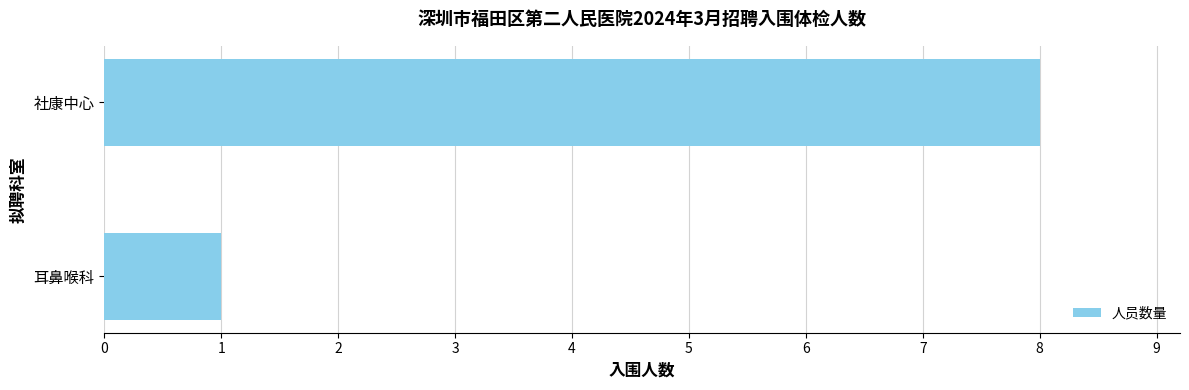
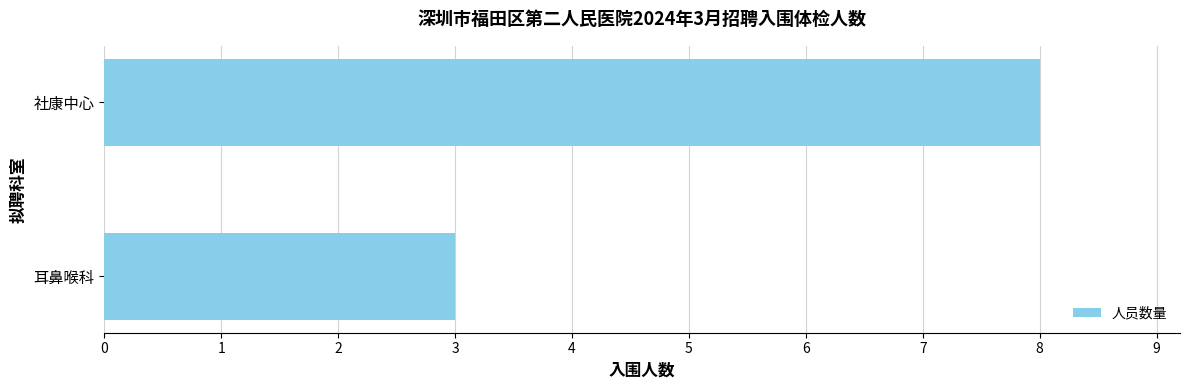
耳鼻喉科: 1 -> 3
